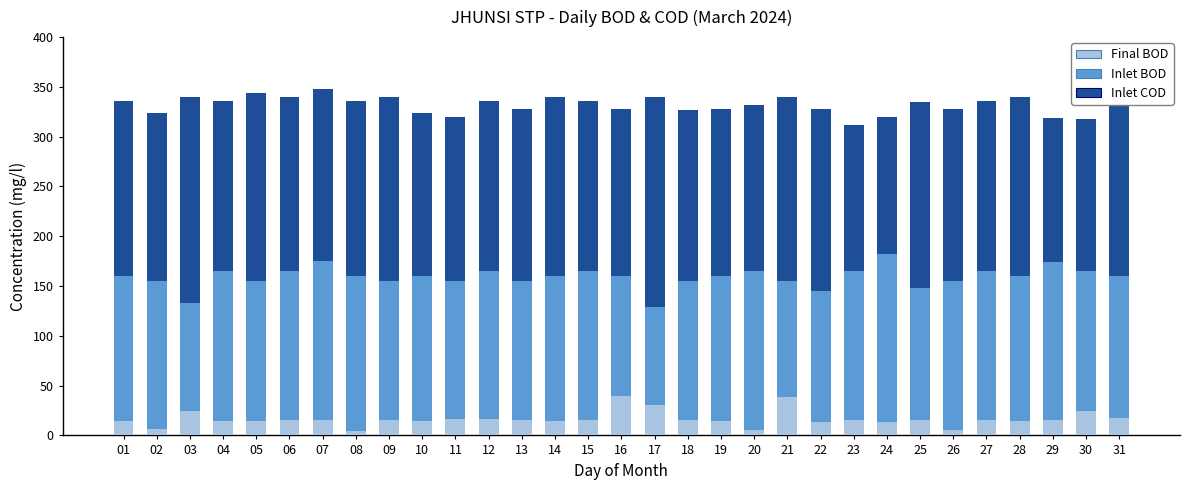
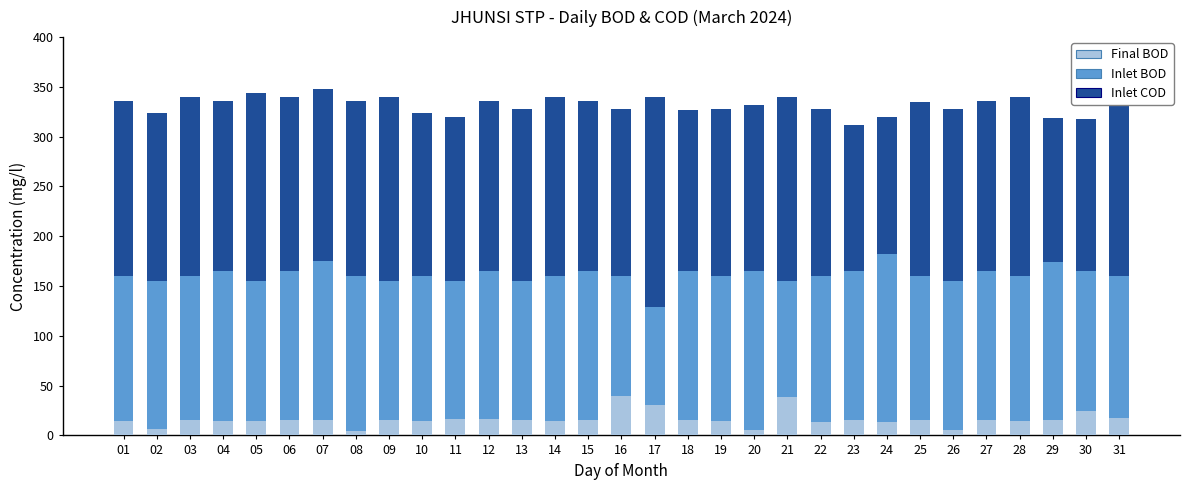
Inlet BOD, 03: 130 -> 160
Final BOD, 03: 30 -> 20
Inlet BOD, 18: 160 -> 170
Inlet BOD, 22: 150 -> 160
Inlet BOD, 25: 150 -> 160
